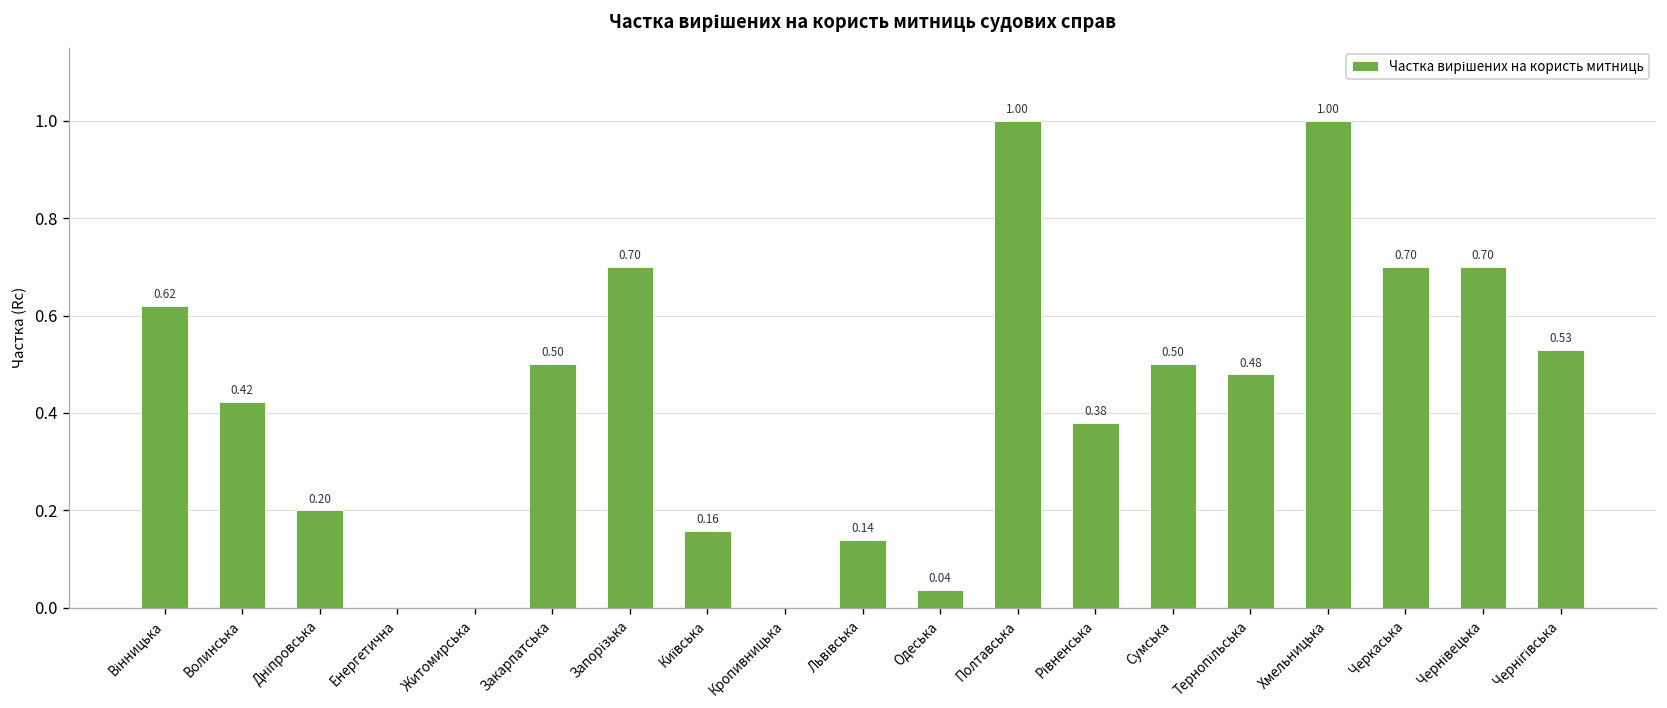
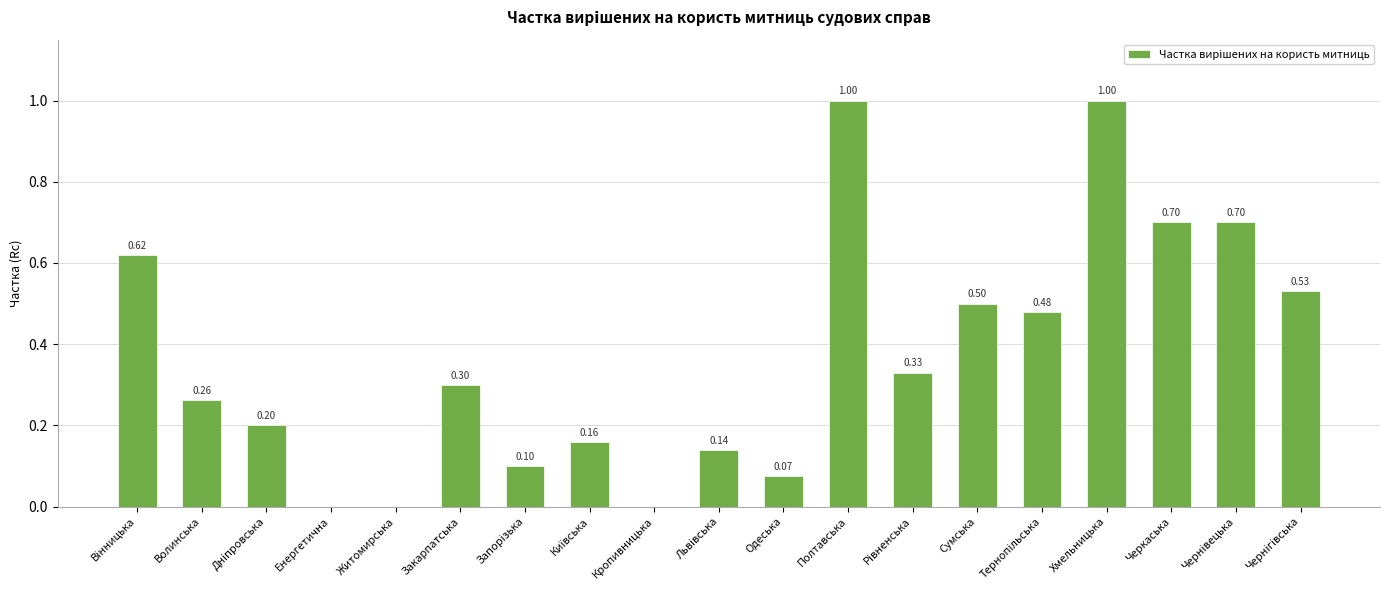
Волинська: 0.42 -> 0.26
Закарпатська: 0.50 -> 0.30
Запорізька: 0.70 -> 0.10
Одеська: 0.04 -> 0.07
Рівненська: 0.38 -> 0.33
